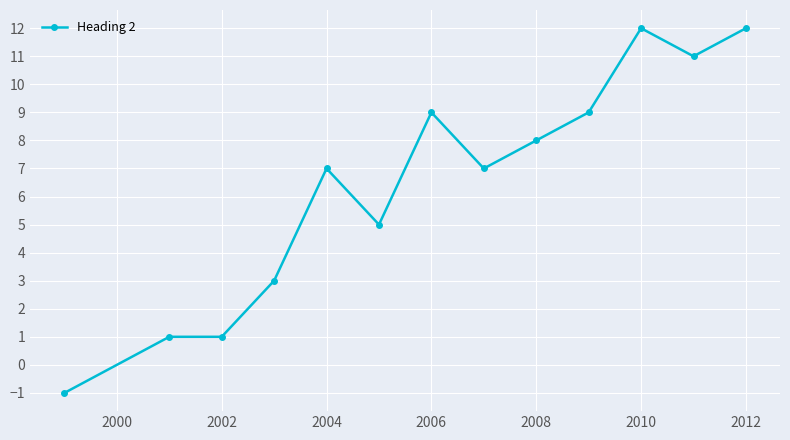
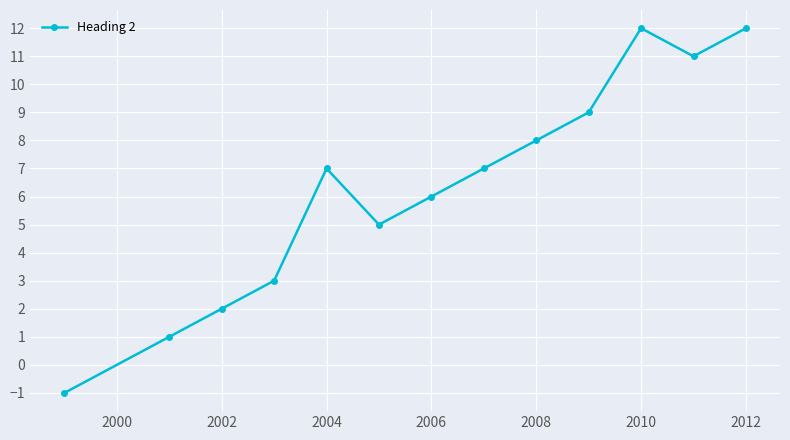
2002: 1 -> 2
2006: 9 -> 6
